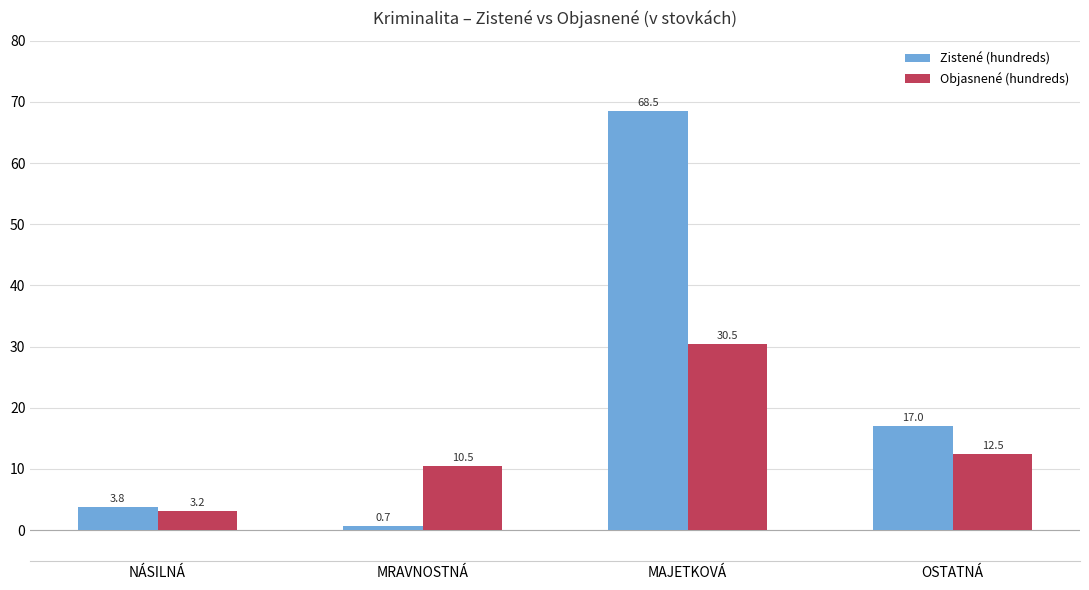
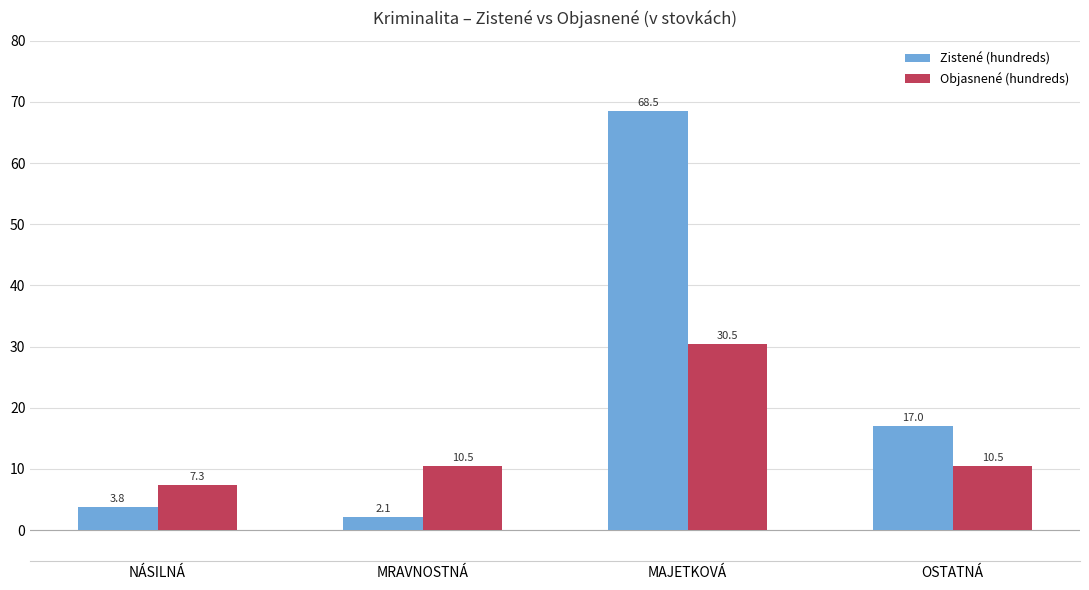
Objasnené (hundreds), NÁSILNÁ: 3.2 -> 7.3
Zistené (hundreds), MRAVNOSTNÁ: 0.7 -> 2.1
Objasnené (hundreds), OSTATNÁ: 12.5 -> 10.5
